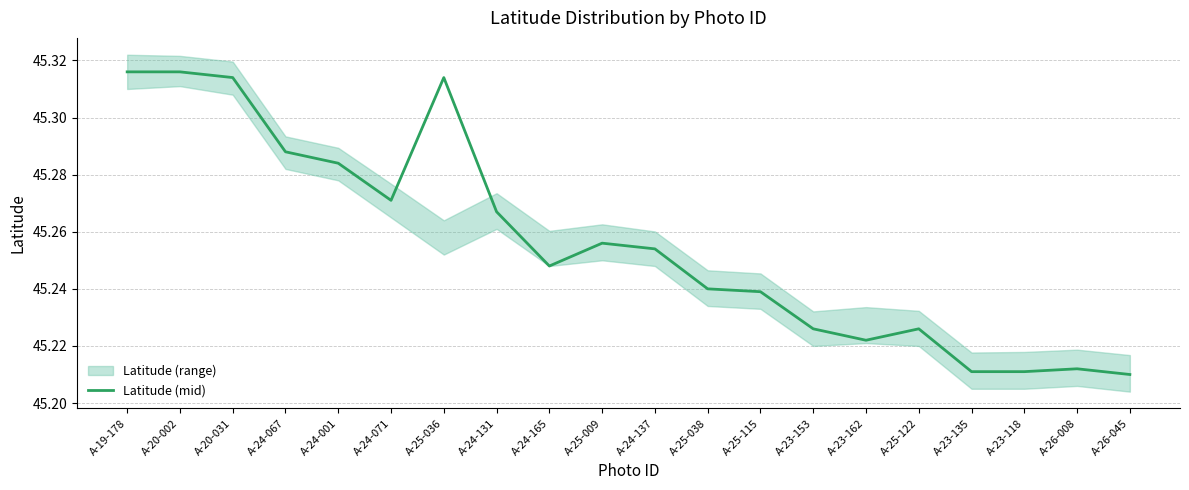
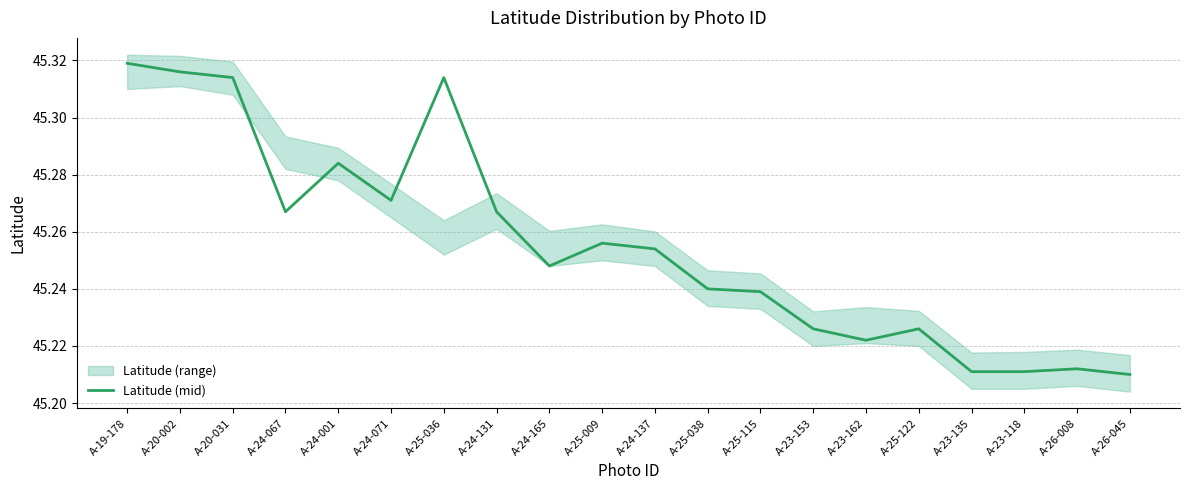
Latitude (mid), A-19-178: 45.316 -> 45.319
Latitude (mid), A-24-067: 45.288 -> 45.267
